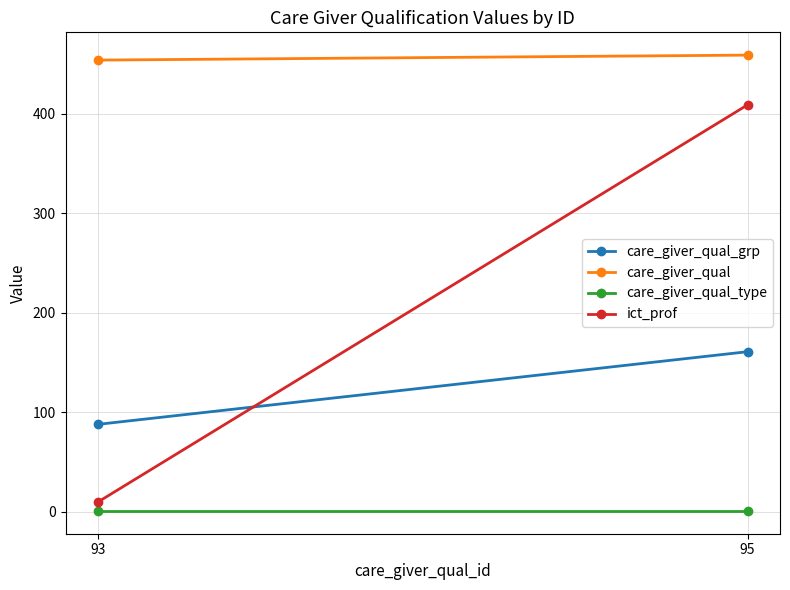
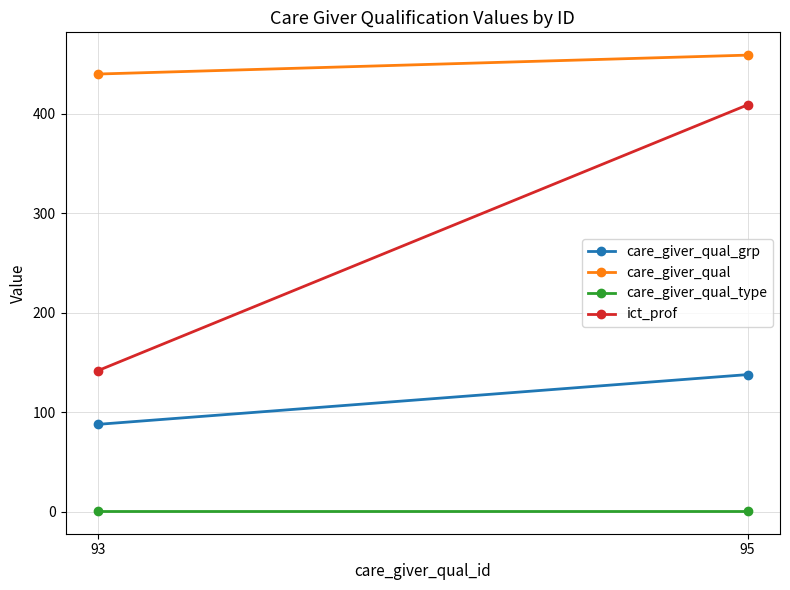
care_giver_qual, 93: 450 -> 440
ict_prof, 93: 10 -> 140
care_giver_qual_grp, 95: 160 -> 140
